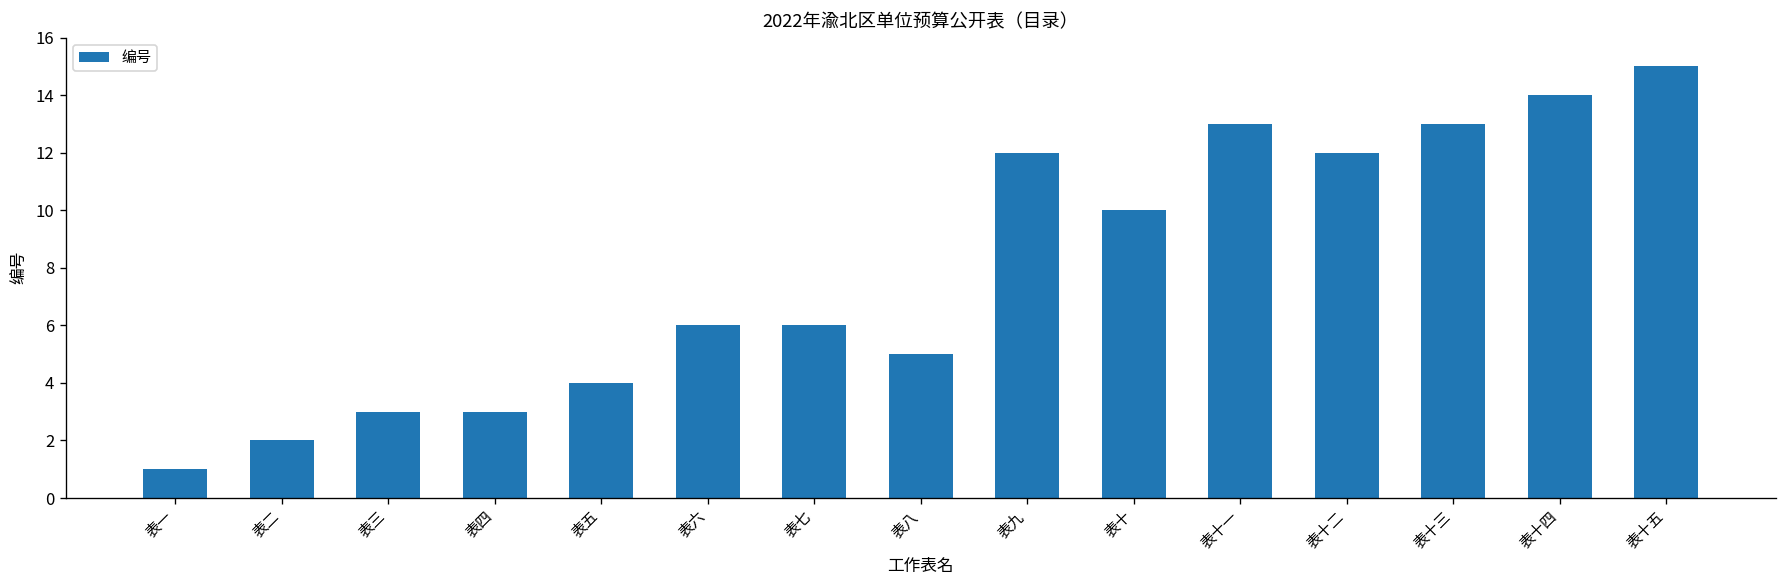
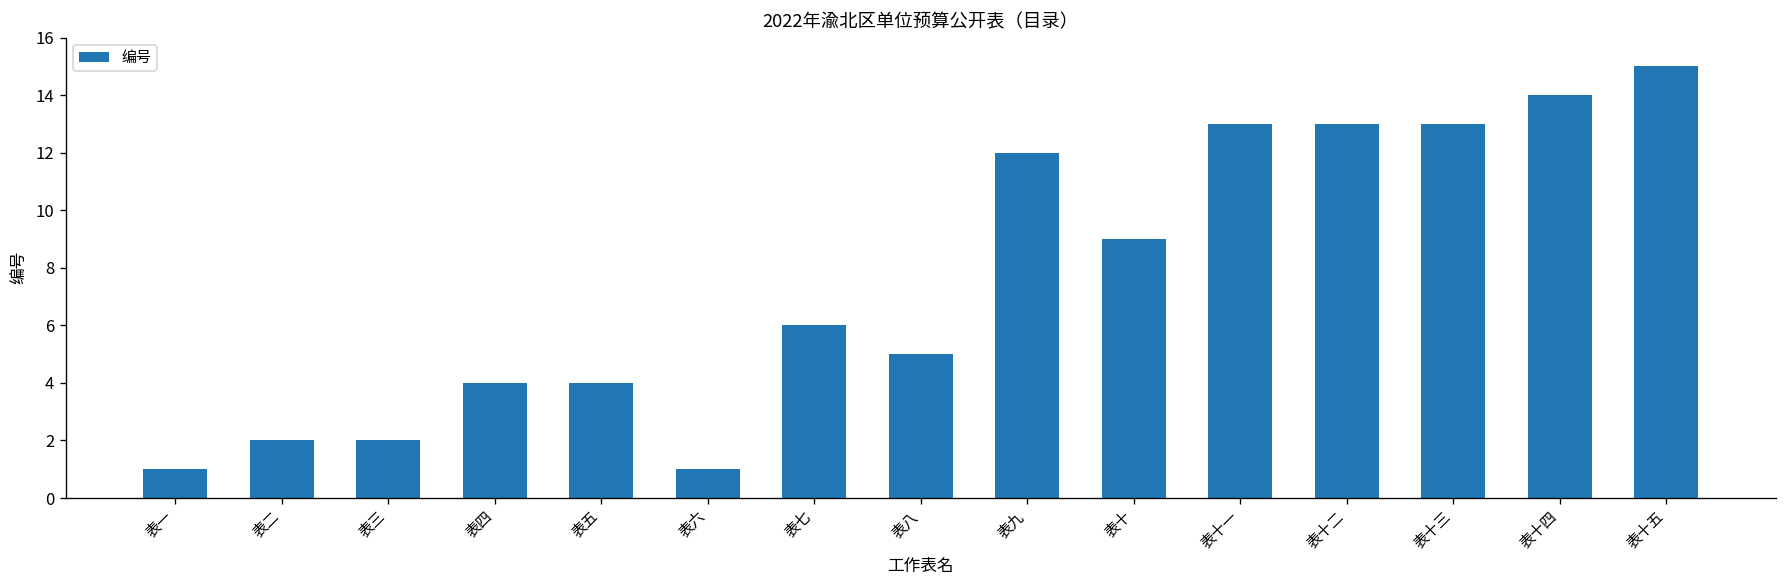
表三: 3 -> 2
表四: 3 -> 4
表六: 6 -> 1
表十: 10 -> 9
表十二: 12 -> 13
